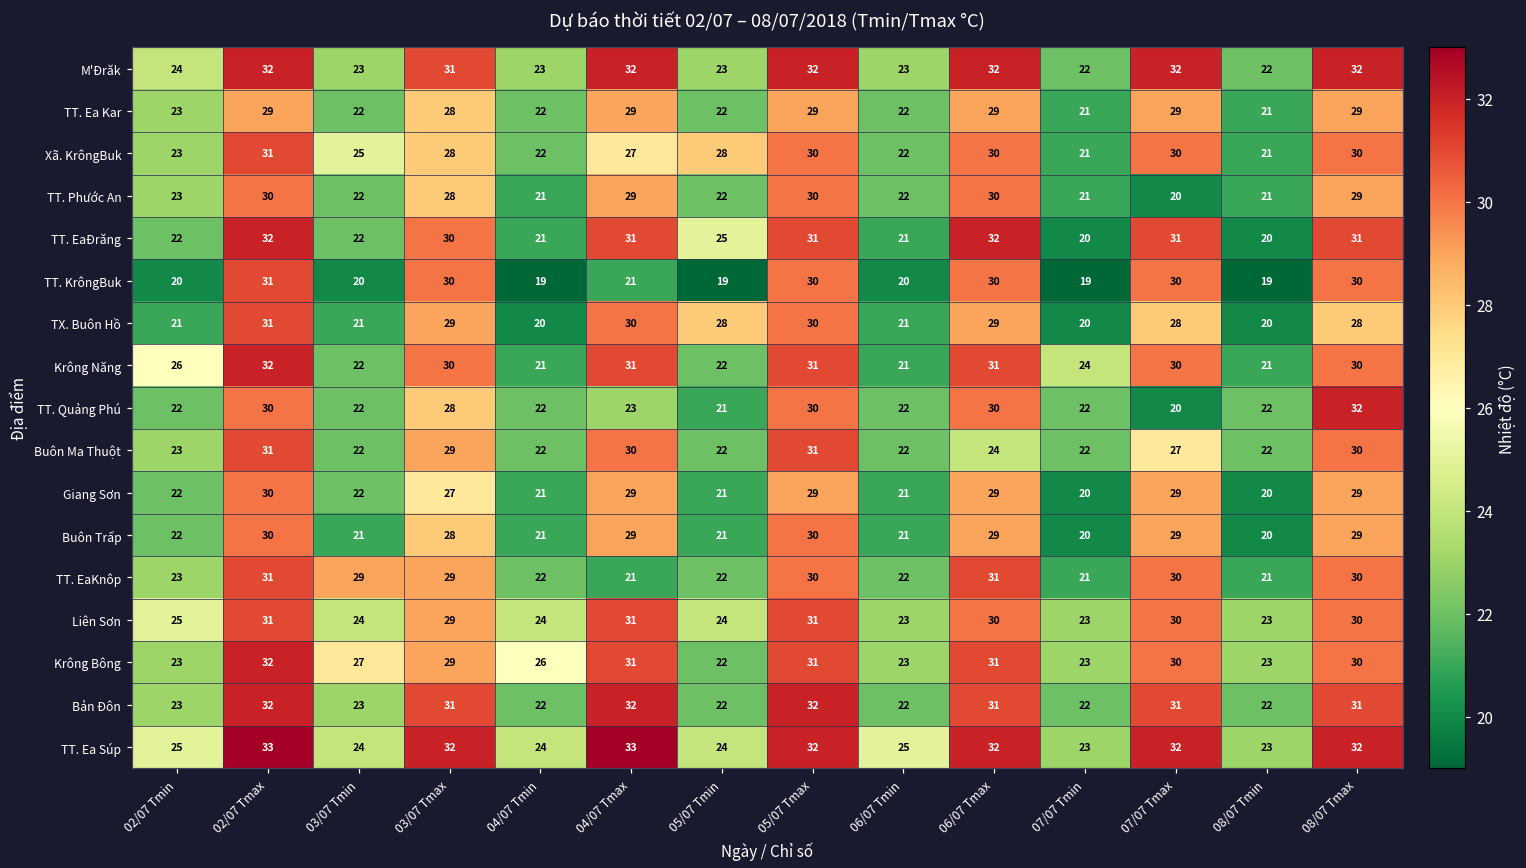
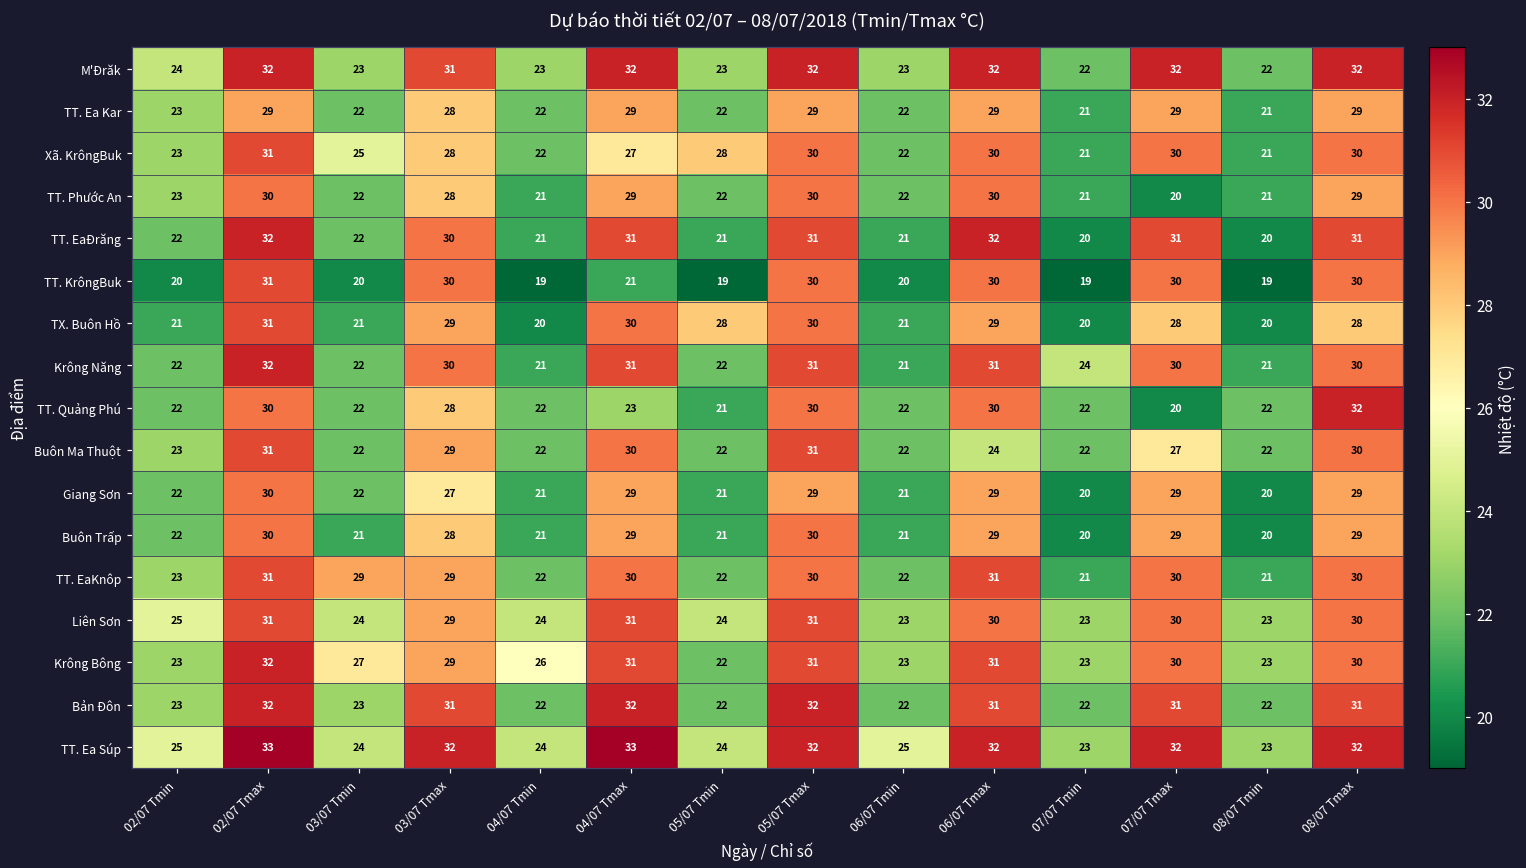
TT. EaĐrăng, 05/07 Tmin: 25 -> 21
Krông Năng, 02/07 Tmin: 26 -> 22
TT. EaKnôp, 04/07 Tmax: 21 -> 30
